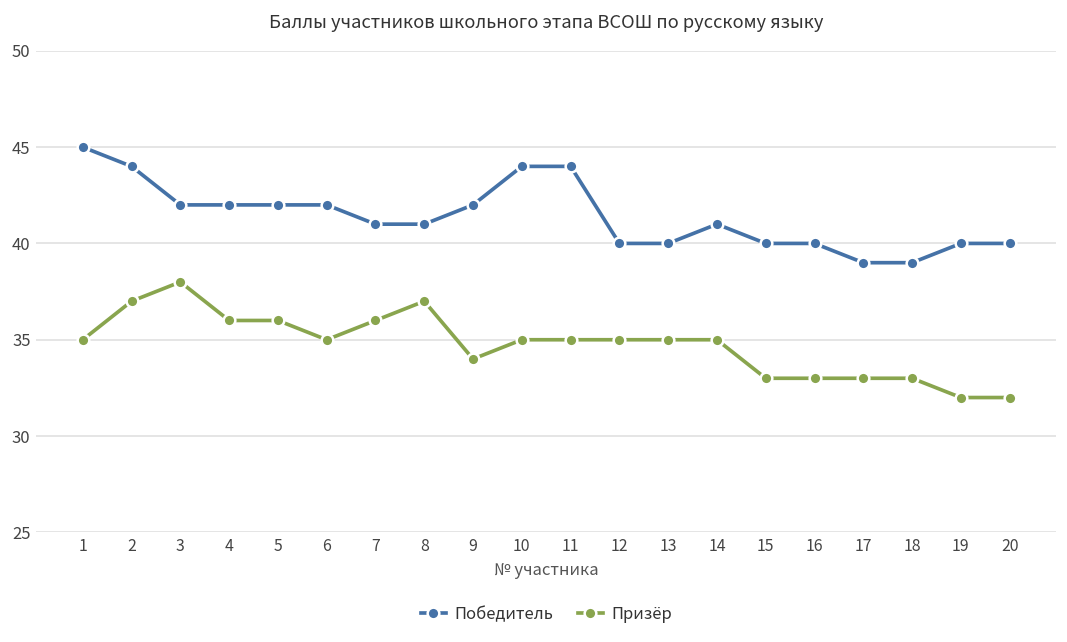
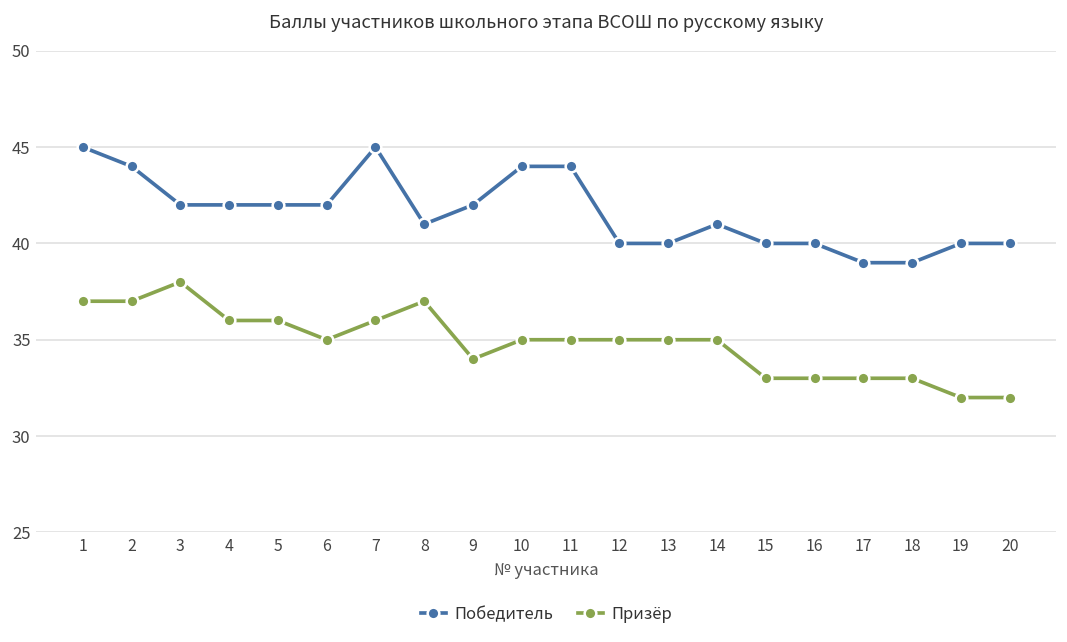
Призёр, 1: 35 -> 37
Победитель, 7: 41 -> 45
